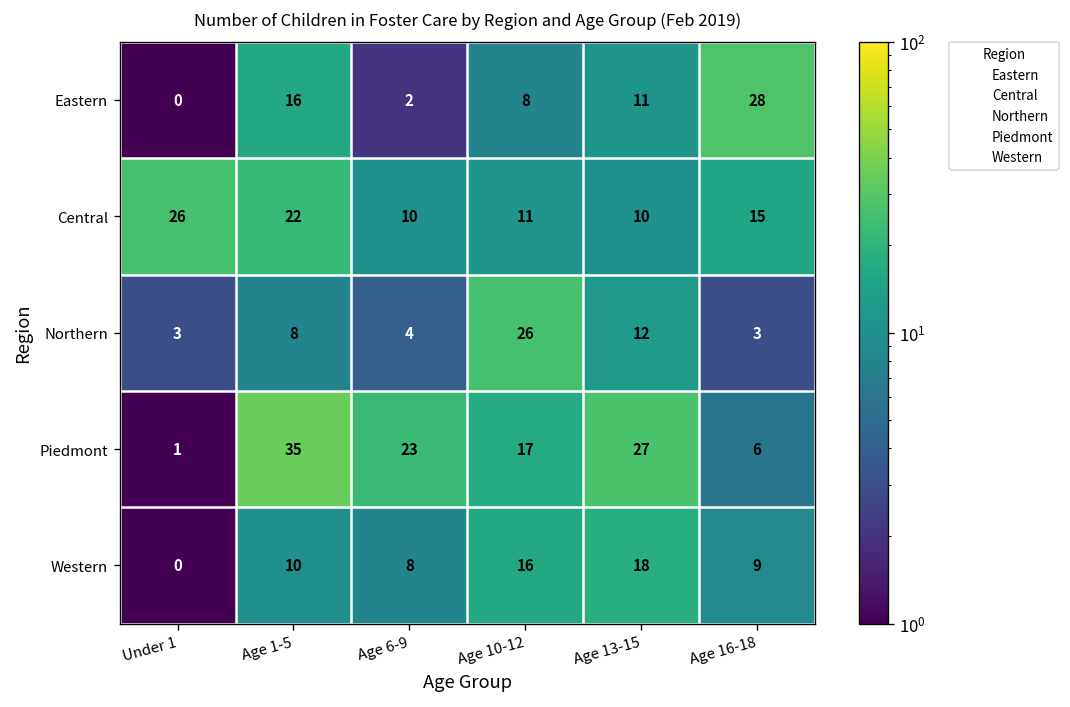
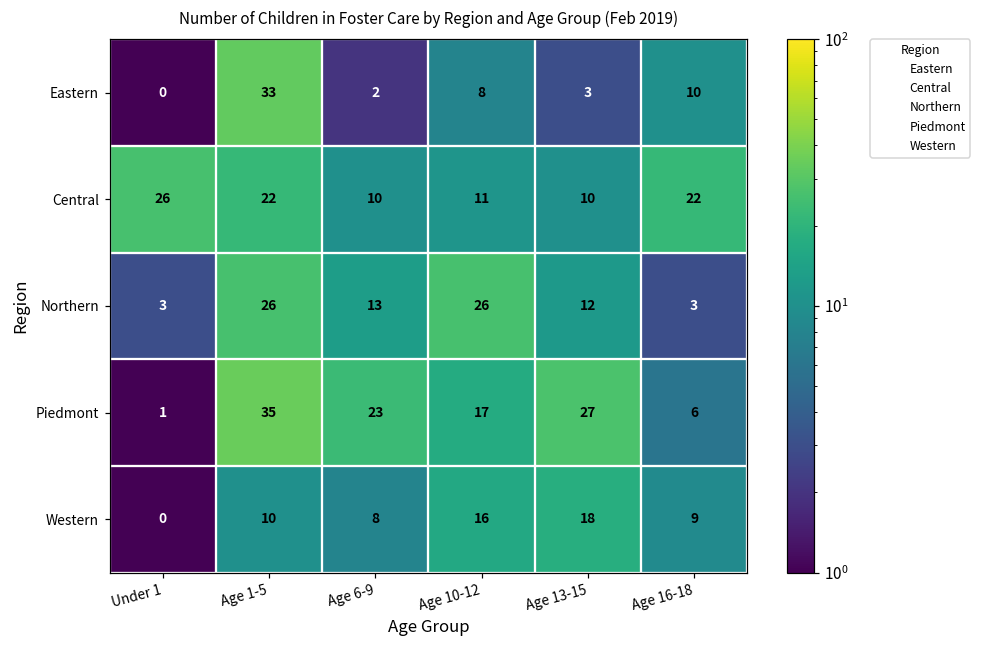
Eastern, Age 1-5: 16 -> 33
Eastern, Age 13-15: 11 -> 3
Eastern, Age 16-18: 28 -> 10
Central, Age 16-18: 15 -> 22
Northern, Age 1-5: 8 -> 26
Northern, Age 6-9: 4 -> 13
